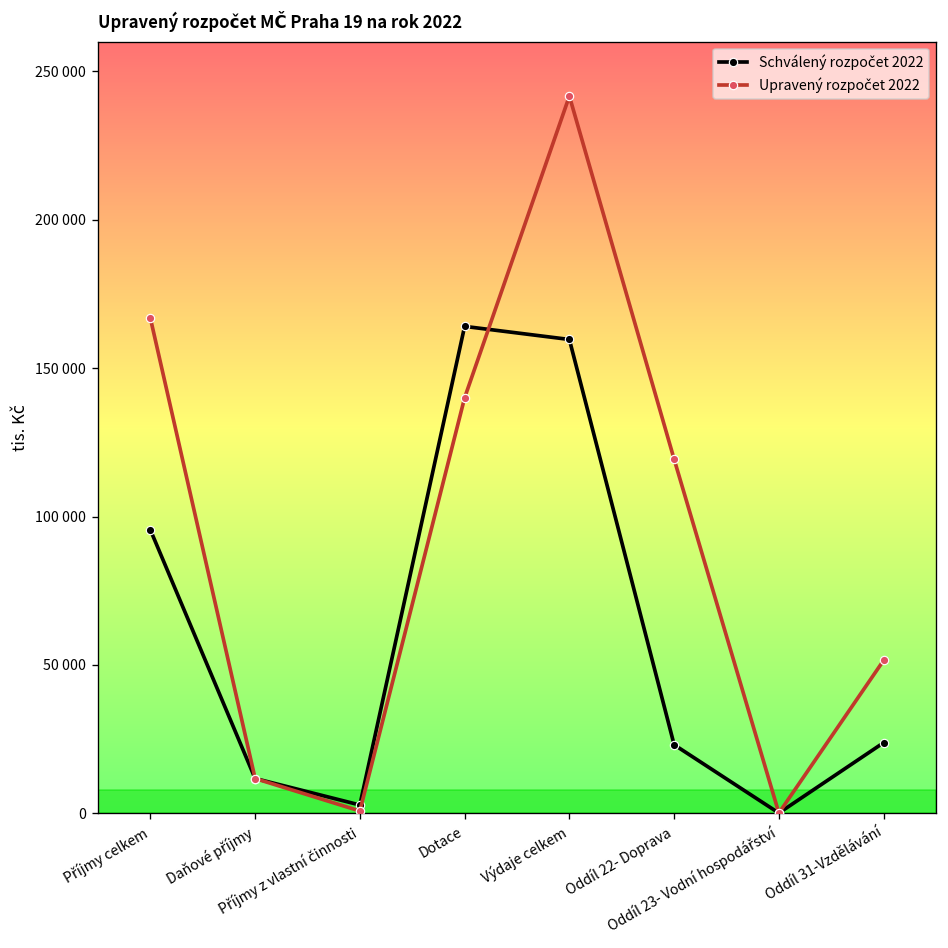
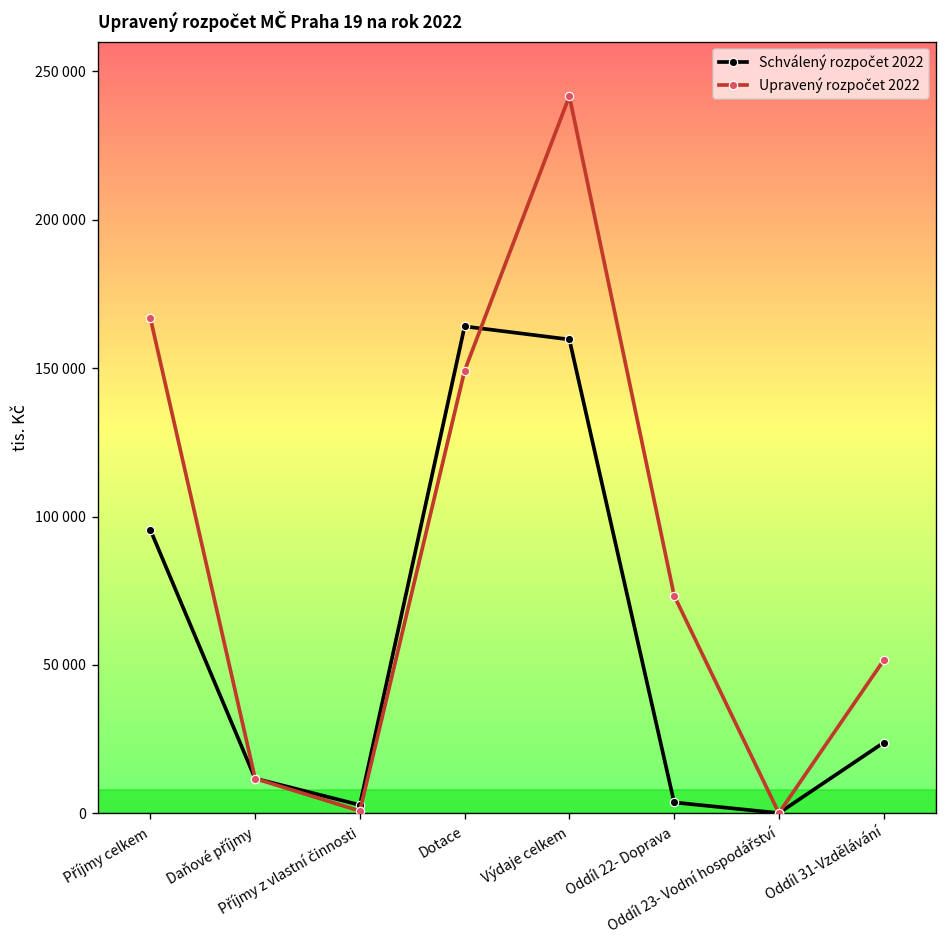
Upravený rozpočet 2022, Dotace: 140000 -> 149000
Schválený rozpočet 2022, Oddíl 22- Doprava: 23000 -> 4000
Upravený rozpočet 2022, Oddíl 22- Doprava: 119000 -> 73000
